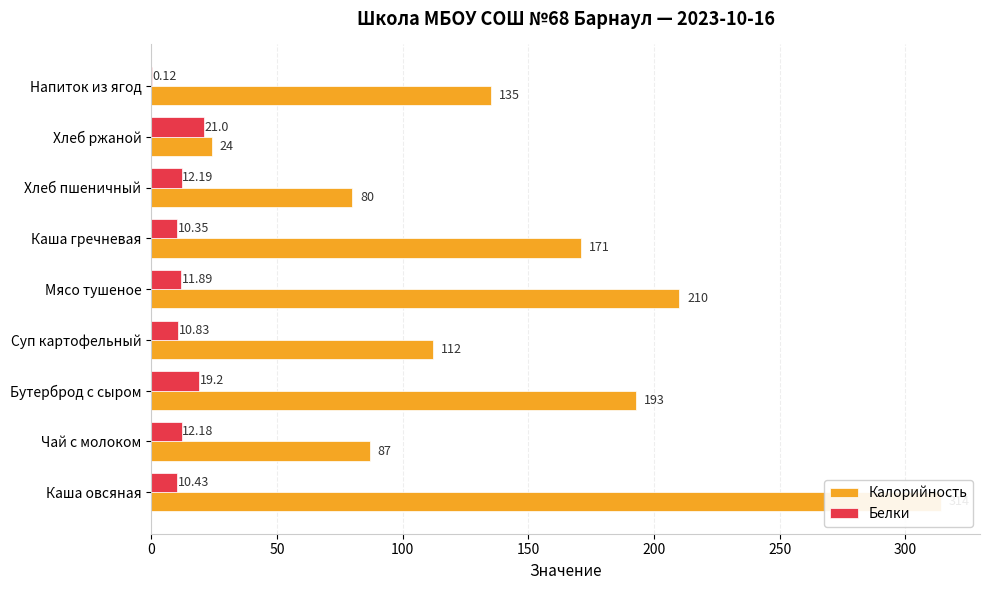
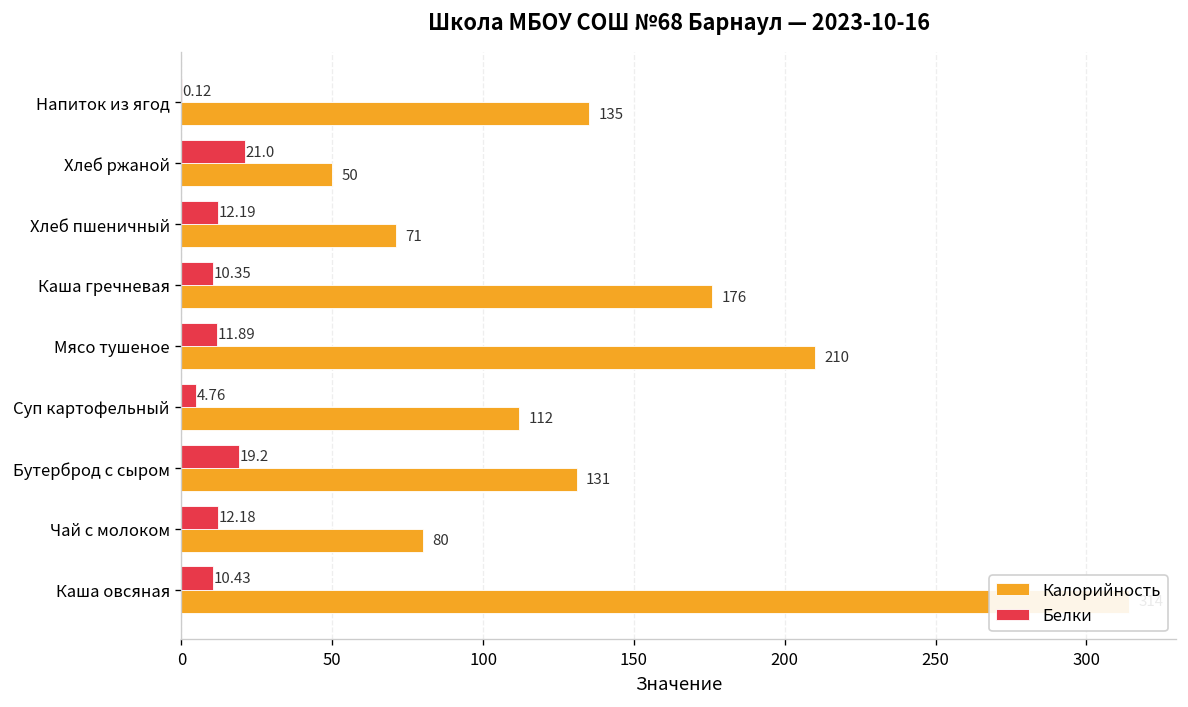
Калорийность, Хлеб ржаной: 24 -> 50
Калорийность, Хлеб пшеничный: 80 -> 71
Калорийность, Каша гречневая: 171 -> 176
Белки, Суп картофельный: 10.83 -> 4.76
Калорийность, Бутерброд с сыром: 193 -> 131
Калорийность, Чай с молоком: 87 -> 80
